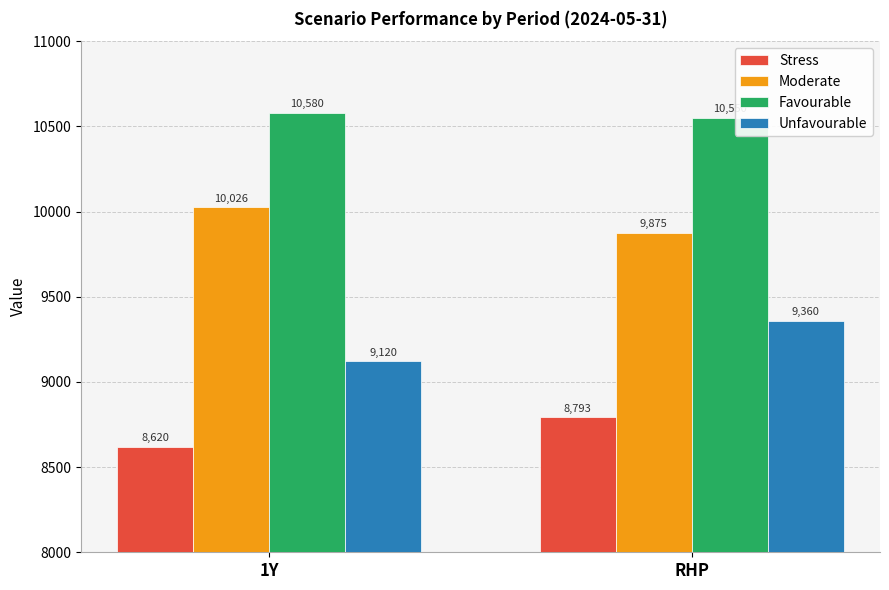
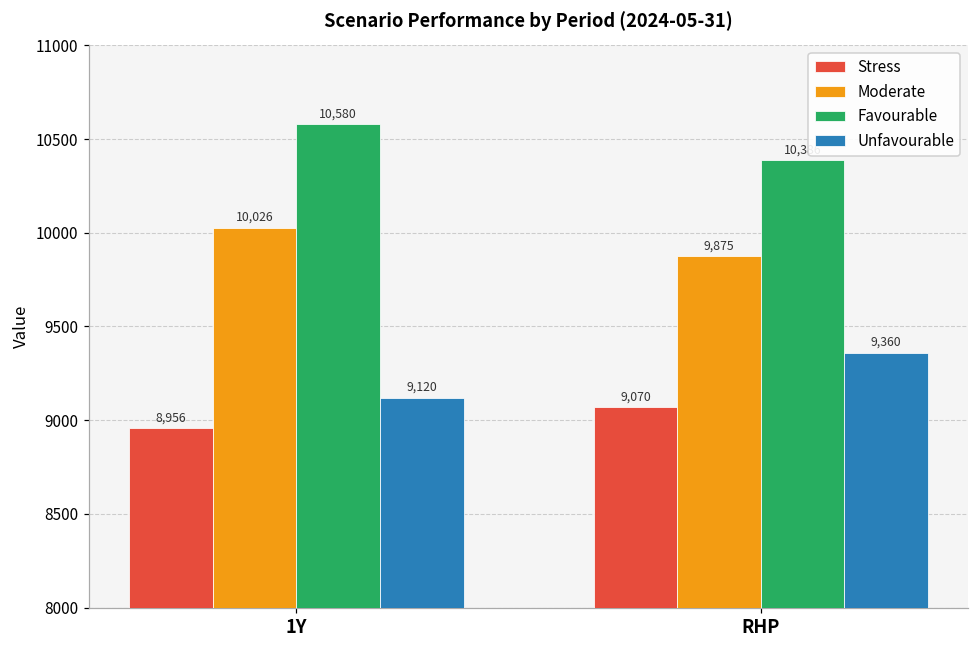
Stress, 1Y: 8,620 -> 8,956
Stress, RHP: 8,793 -> 9,070
Favourable, RHP: 10550 -> 10390
